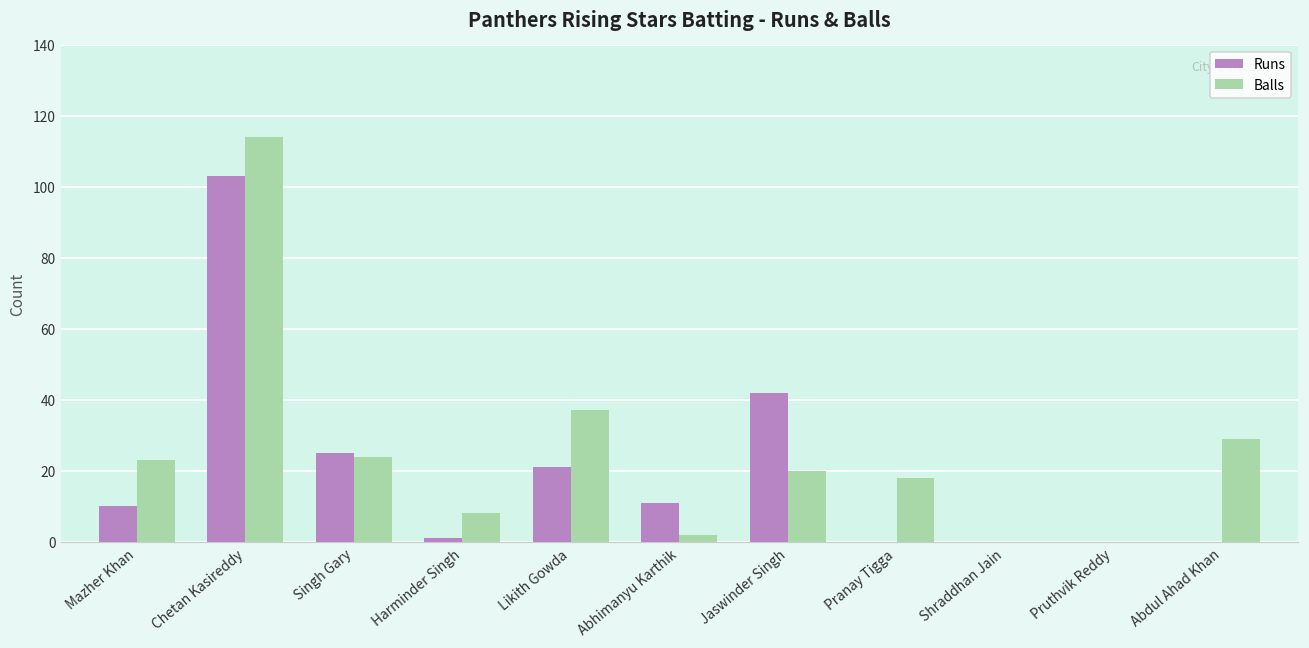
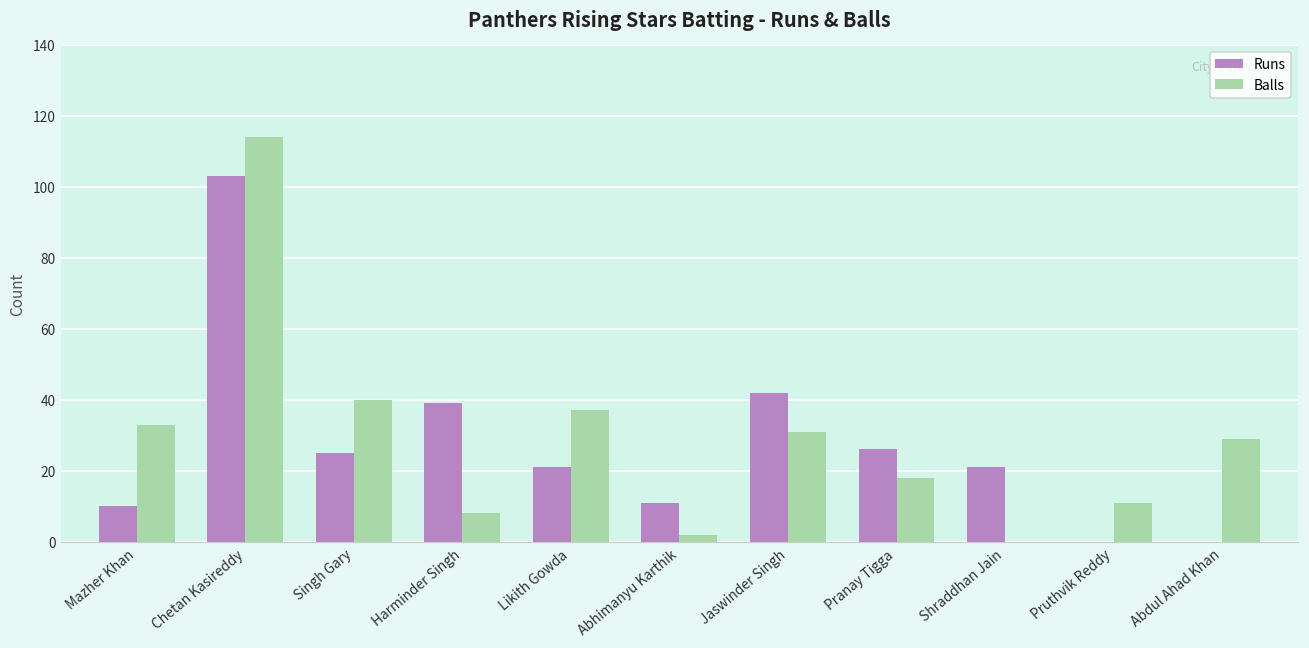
Balls, Mazher Khan: 23 -> 33
Balls, Singh Gary: 24 -> 40
Runs, Harminder Singh: 1 -> 39
Balls, Jaswinder Singh: 20 -> 31
Runs, Pranay Tigga: 0 -> 26
Runs, Shraddhan Jain: 0 -> 21
Balls, Pruthvik Reddy: 0 -> 11
